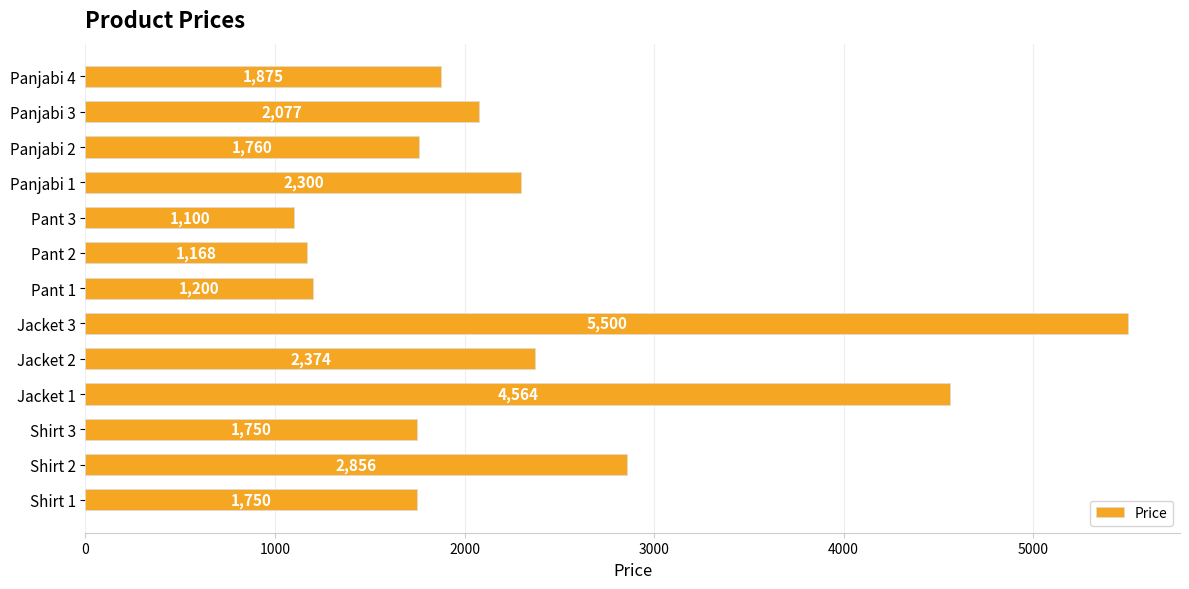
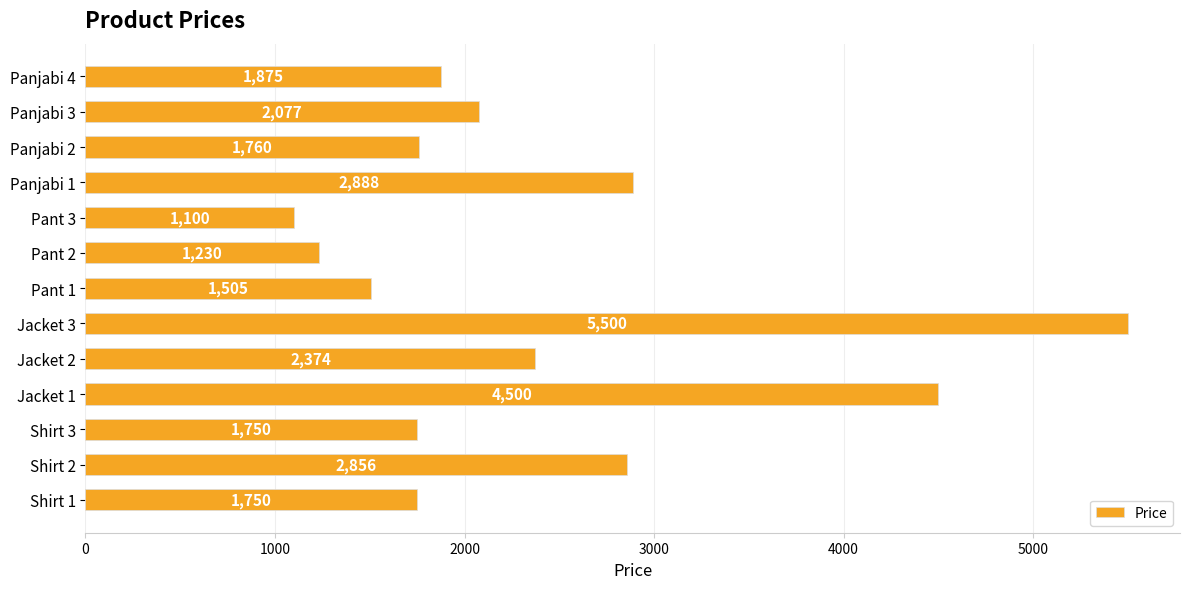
Panjabi 1: 2,300 -> 2,888
Pant 2: 1,168 -> 1,230
Pant 1: 1,200 -> 1,505
Jacket 1: 4,564 -> 4,500
